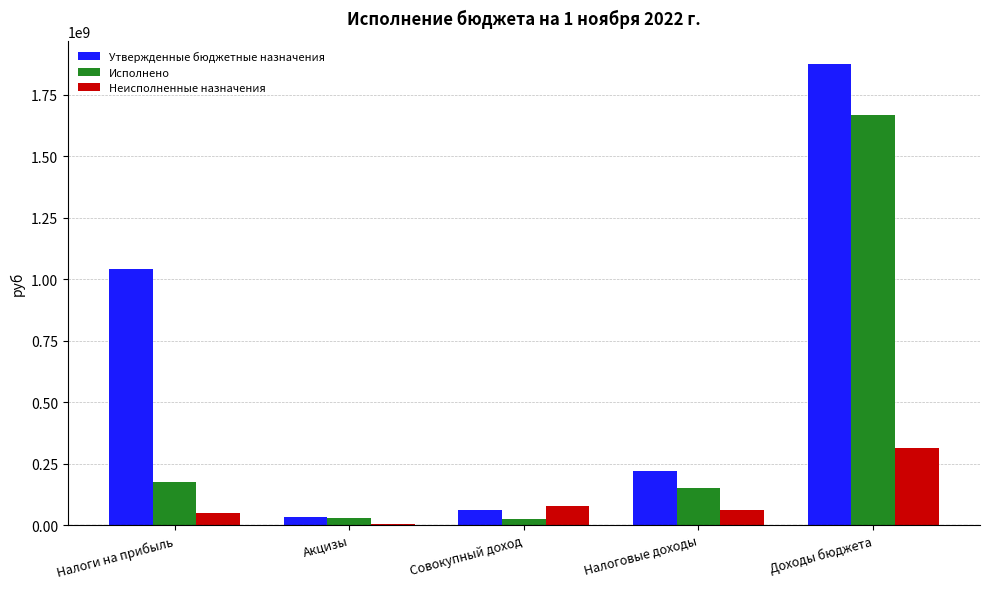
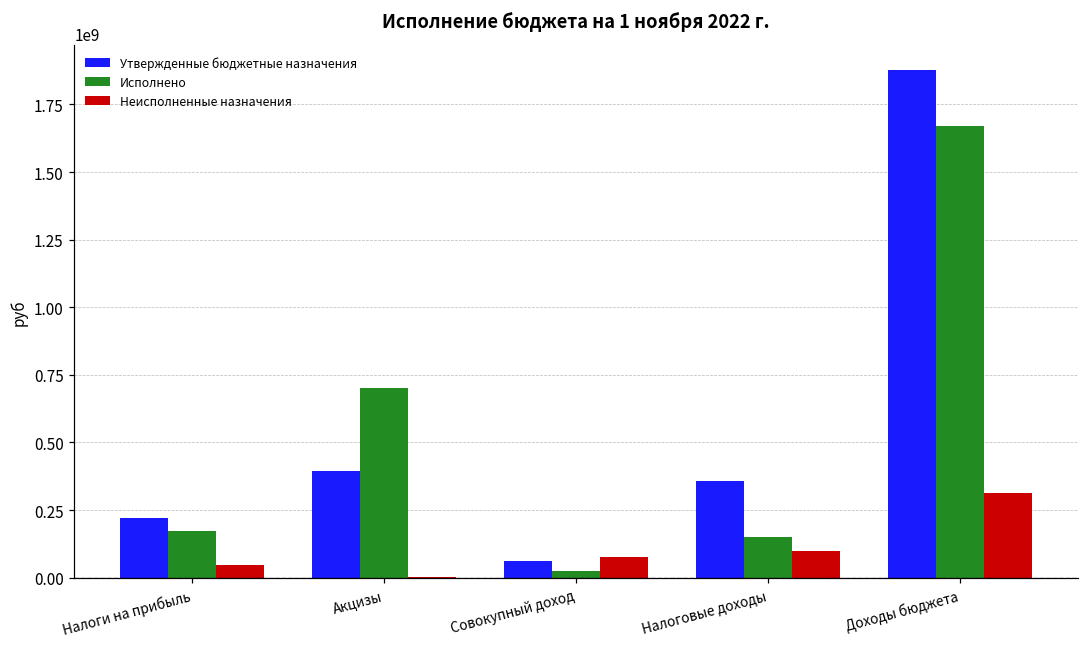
Утвержденные бюджетные назначения, Налоги на прибыль: 1040000000 -> 220000000
Утвержденные бюджетные назначения, Акцизы: 30000000 -> 400000000
Исполнено, Акцизы: 30000000 -> 700000000
Утвержденные бюджетные назначения, Налоговые доходы: 220000000 -> 360000000
Неисполненные назначения, Налоговые доходы: 60000000 -> 100000000
